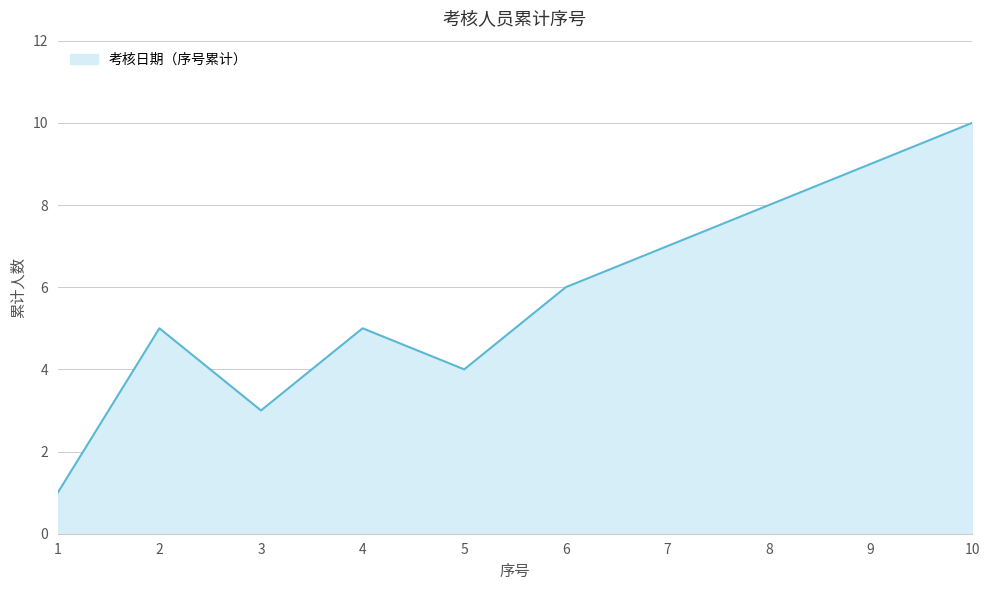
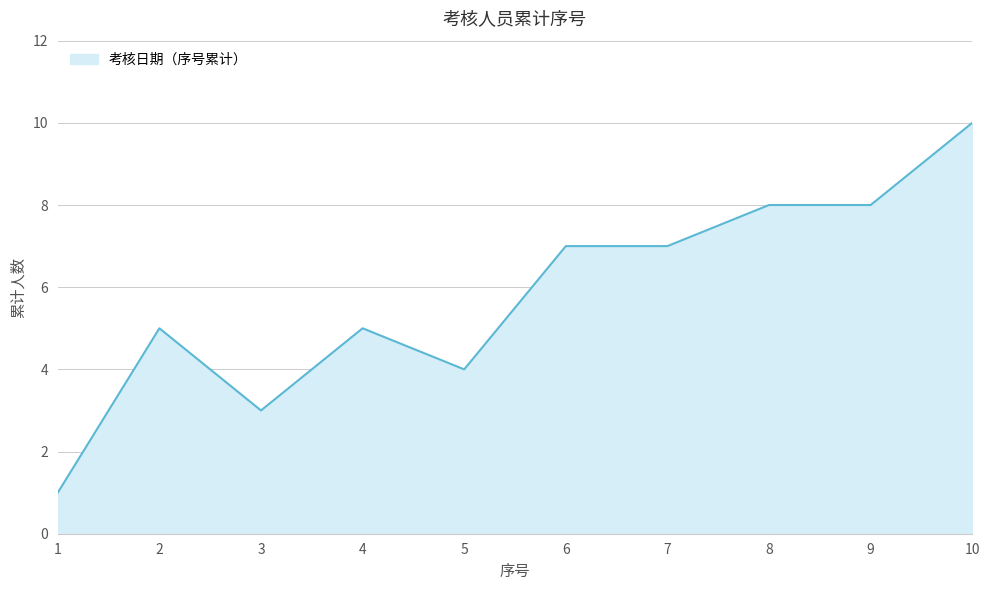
6: 6 -> 7
9: 9 -> 8
